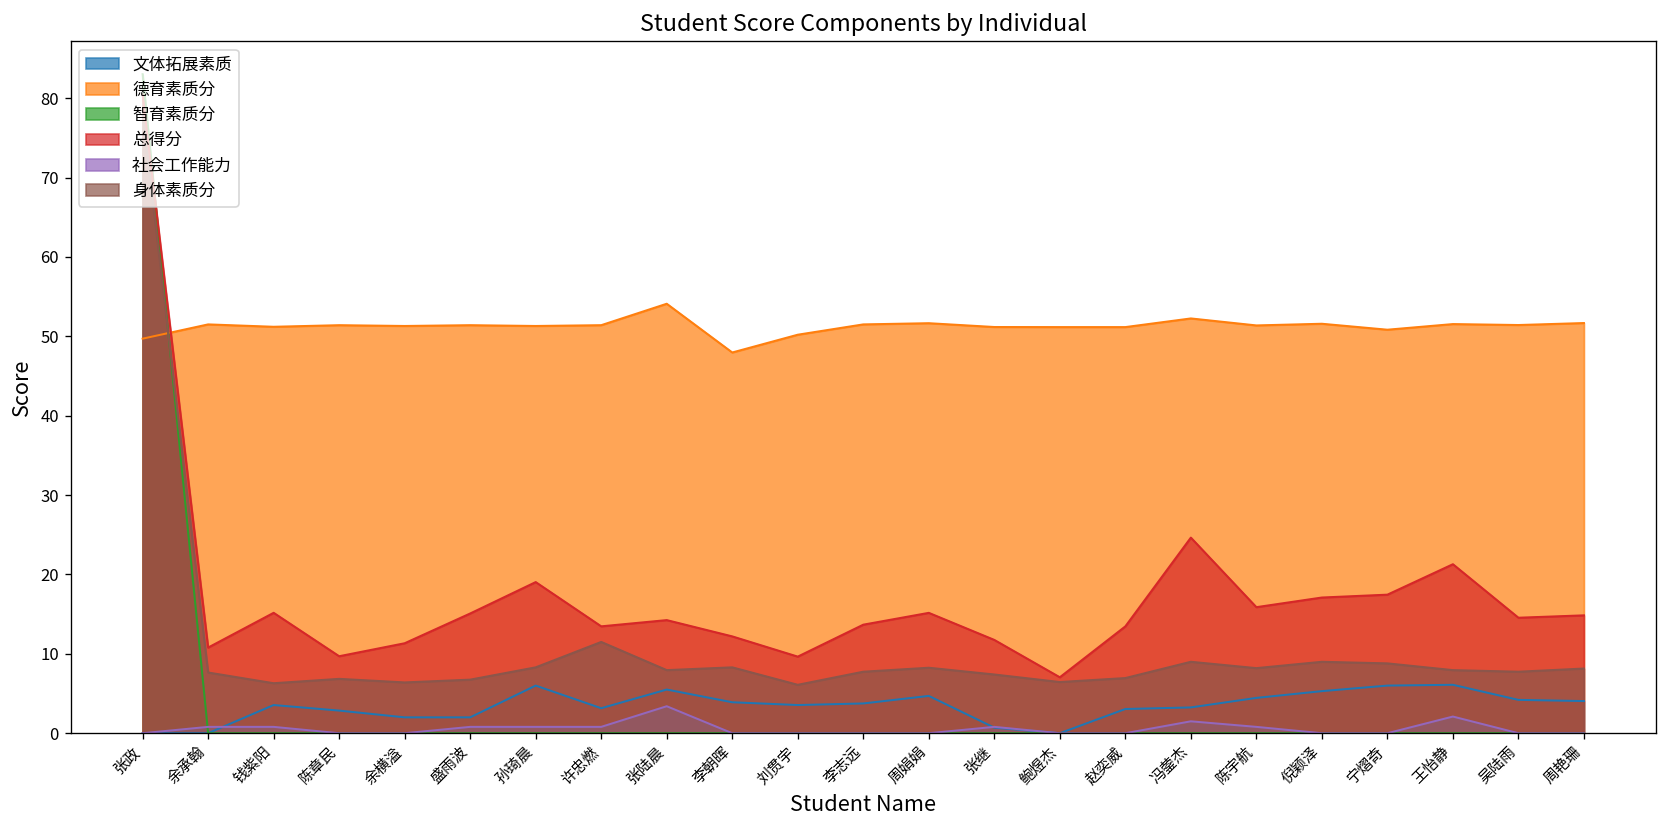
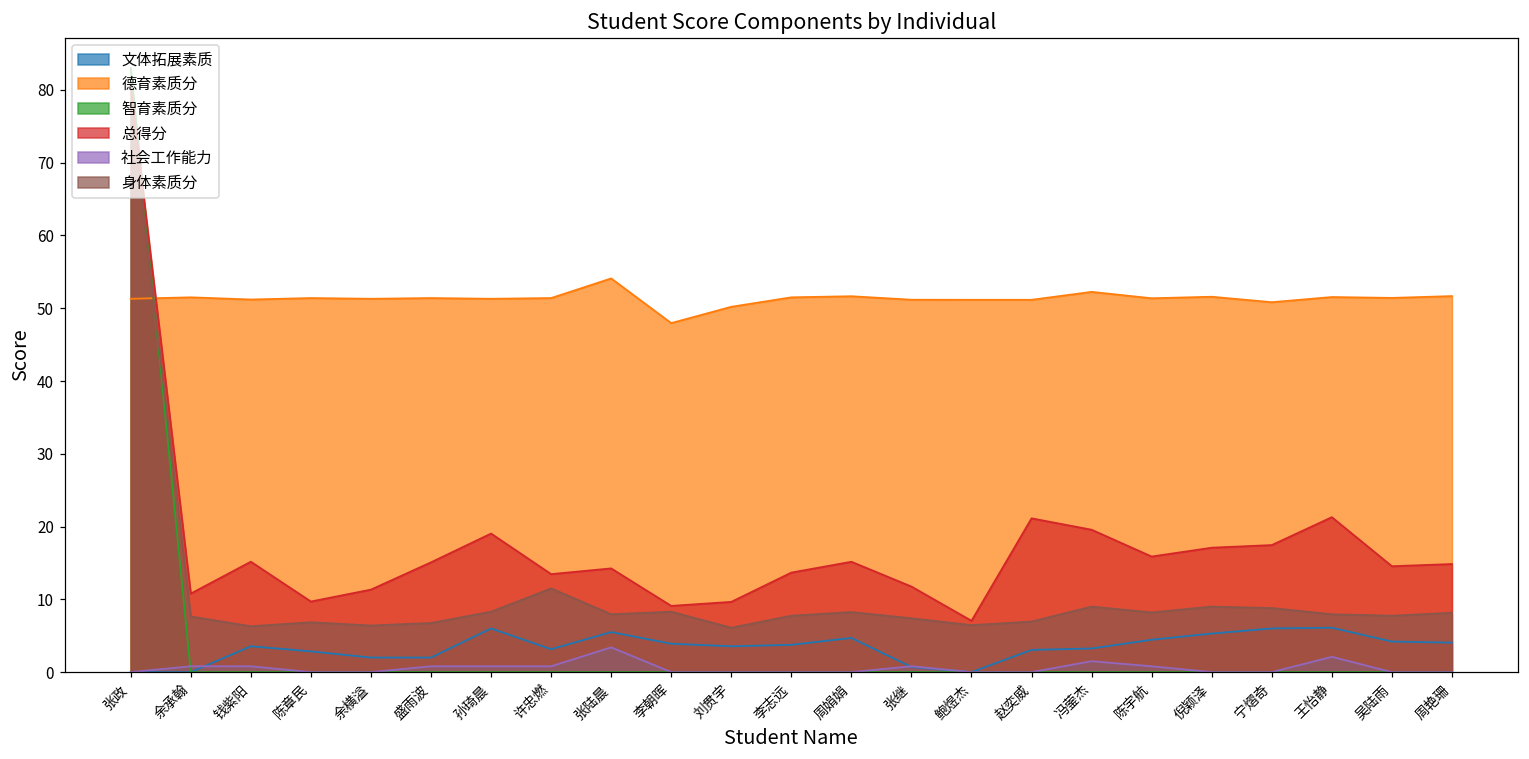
德育素质分, 张政: 50 -> 51
总得分, 李朝晖: 12 -> 9
总得分, 赵奕威: 13 -> 21
总得分, 冯蓥杰: 25 -> 20
